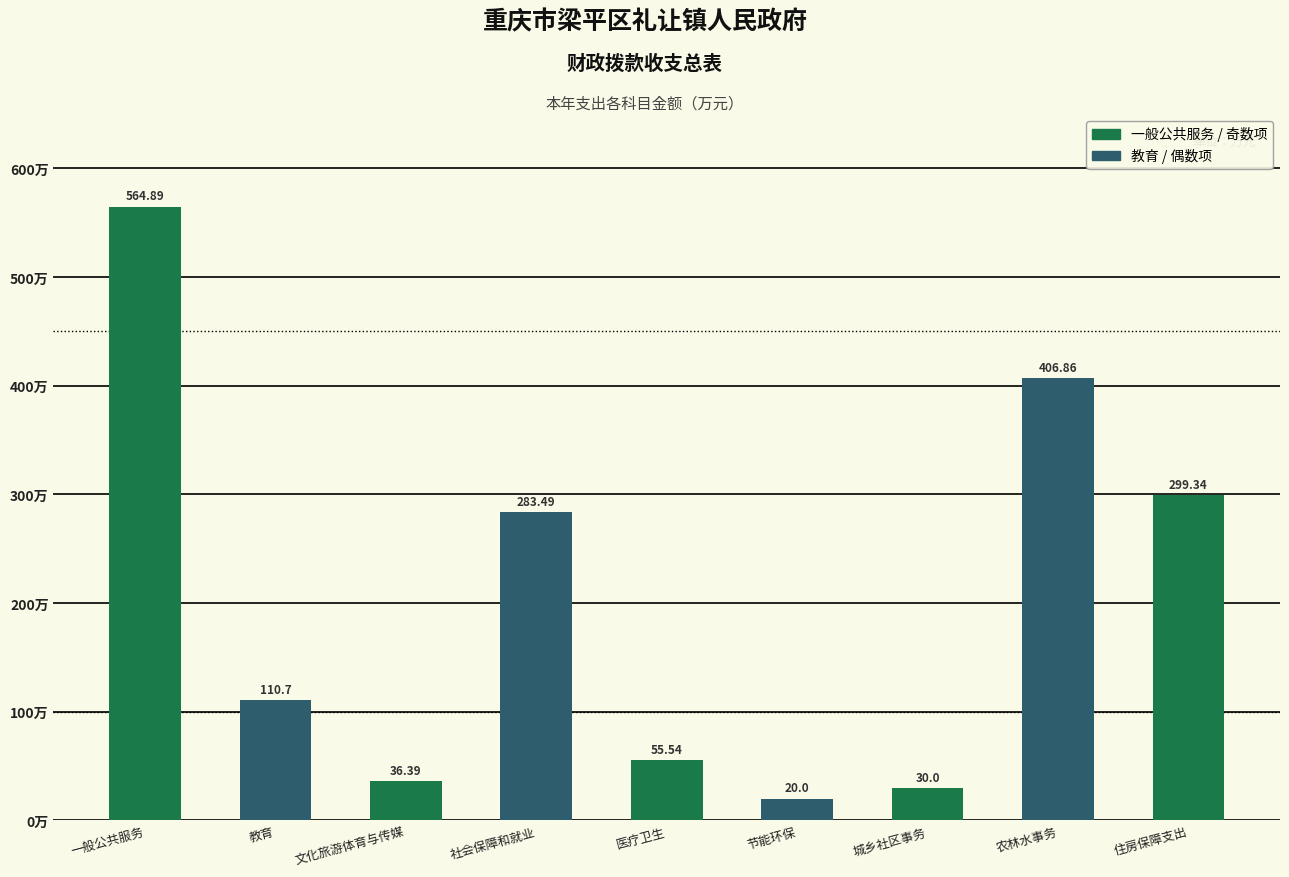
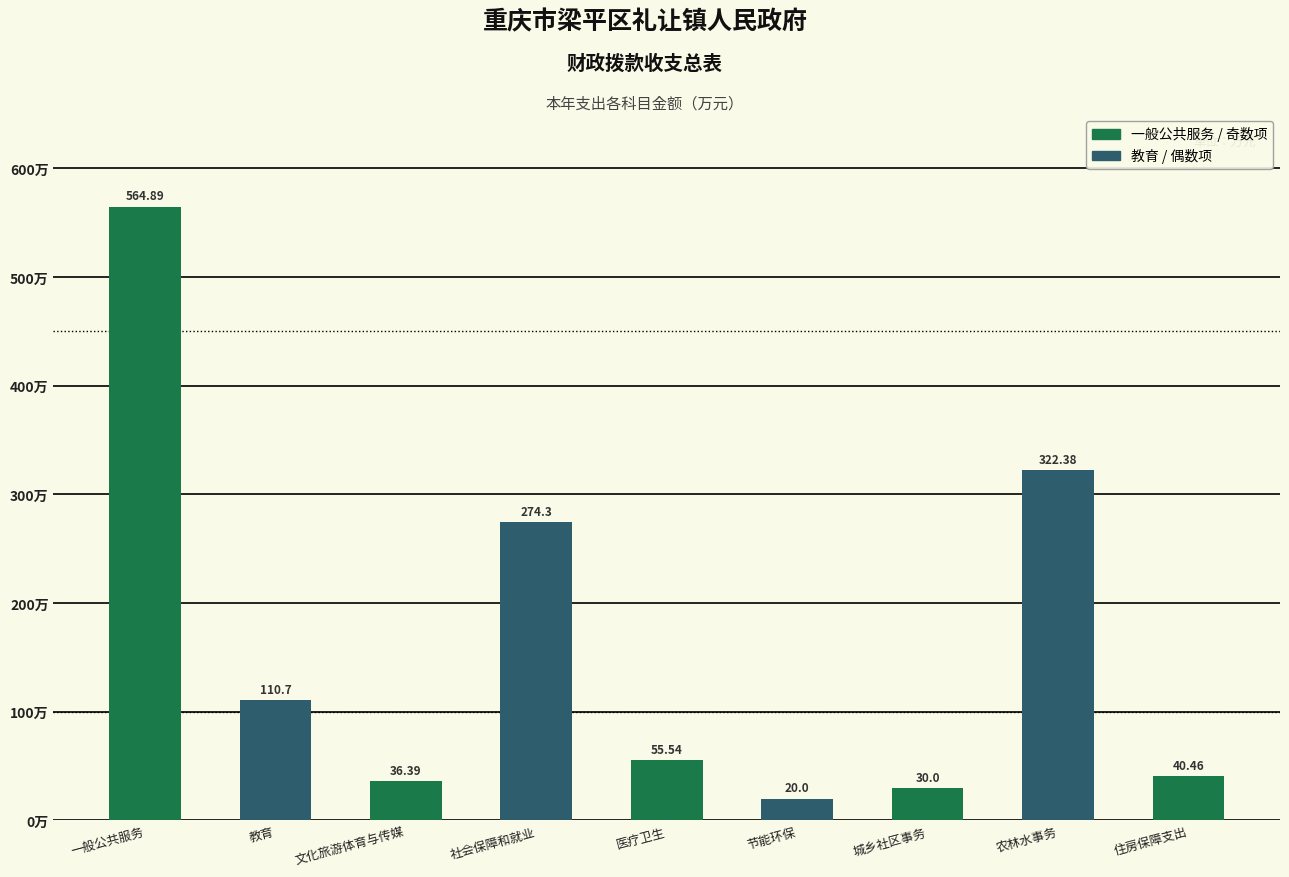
社会保障和就业: 283.49 -> 274.3
农林水事务: 406.86 -> 322.38
住房保障支出: 299.34 -> 40.46
